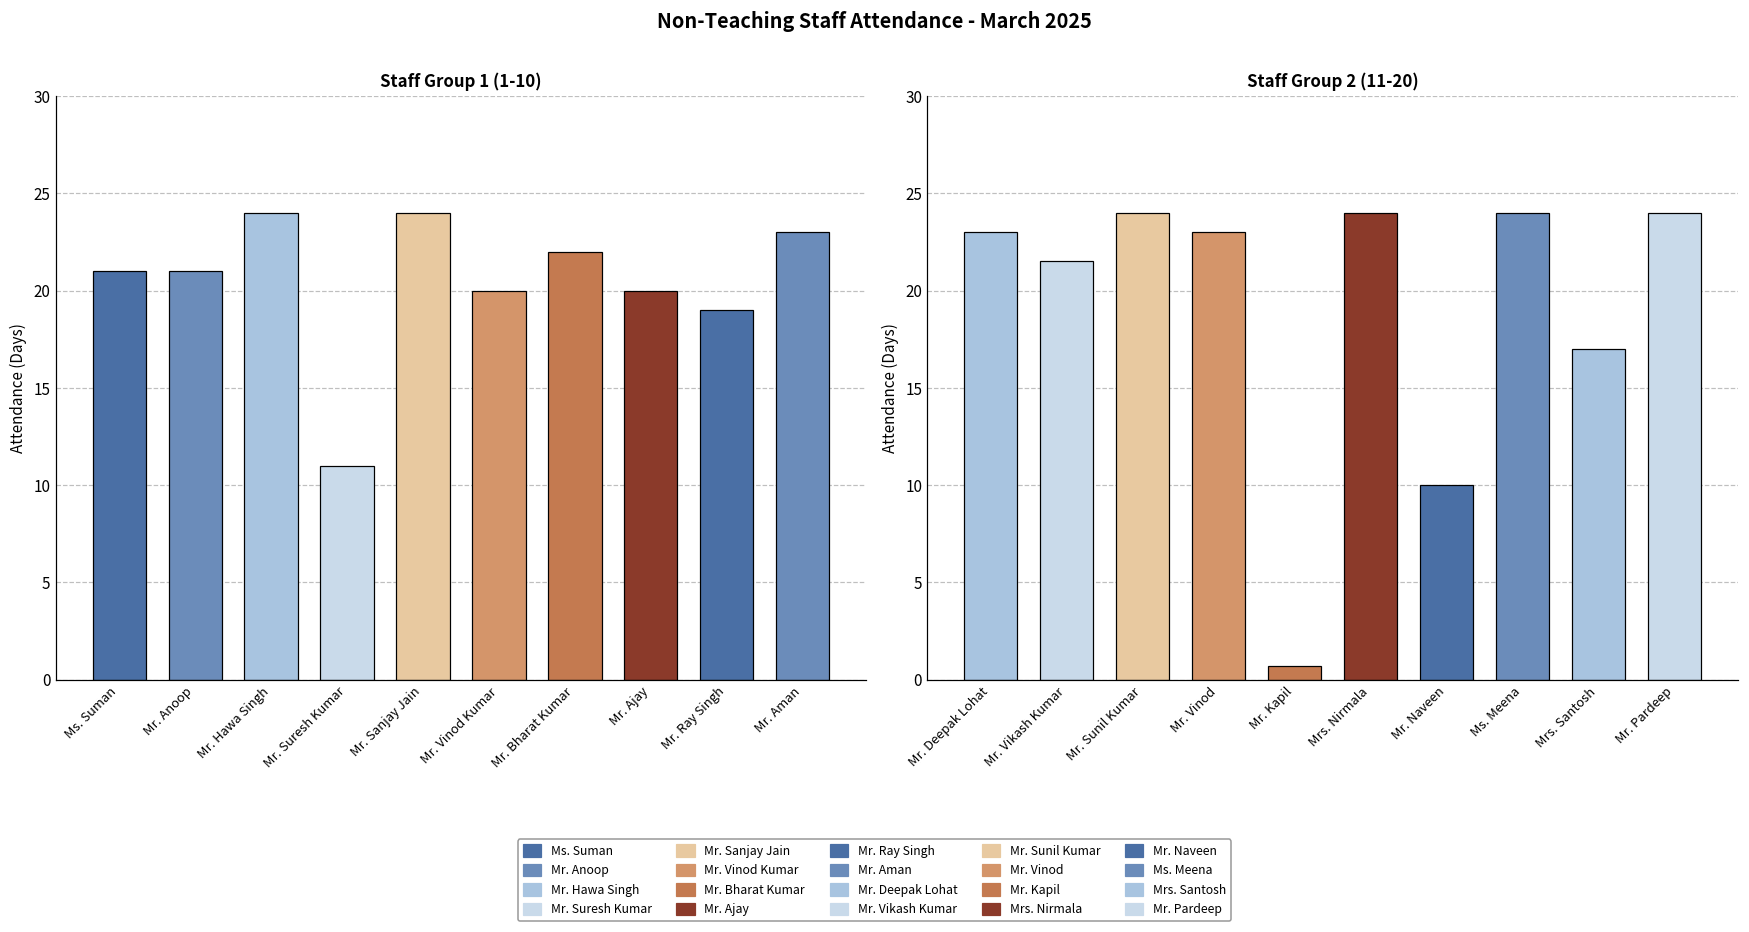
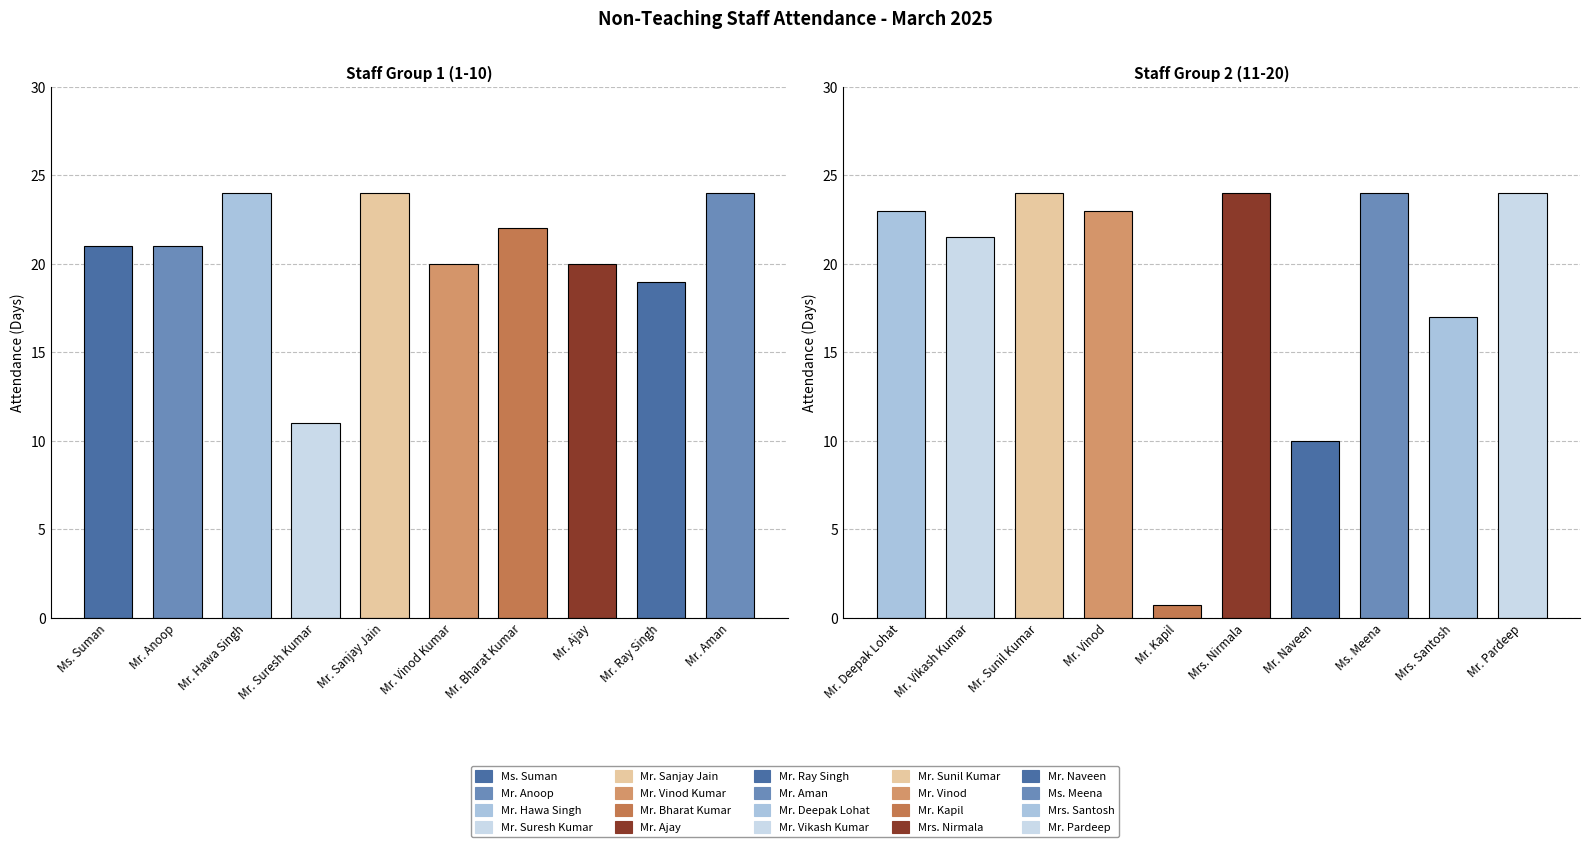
Staff Group 1 (1-10), Mr. Aman: 23 -> 24
